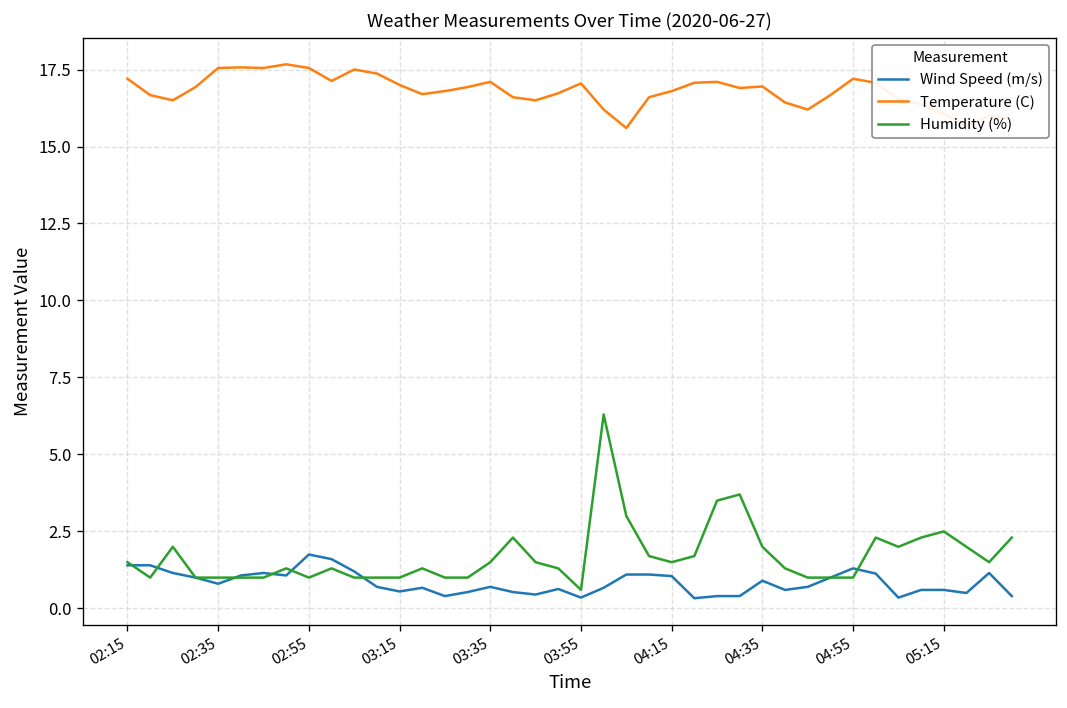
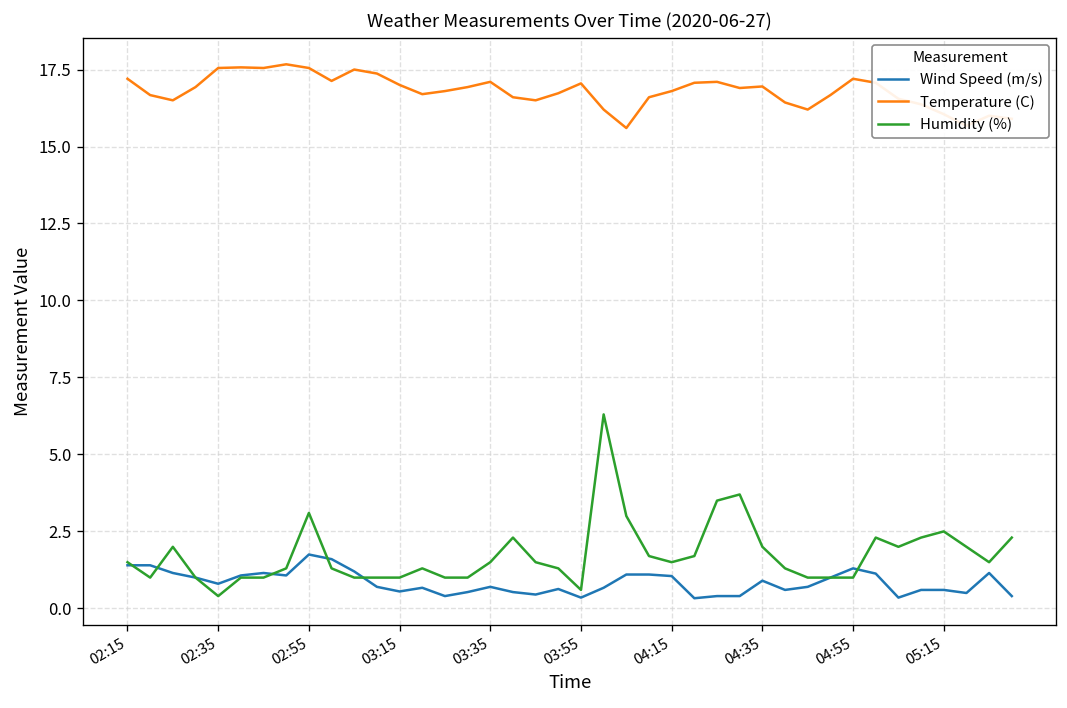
Humidity (%), 02:35: 1.0 -> 0.4
Humidity (%), 02:55: 1.0 -> 3.1
